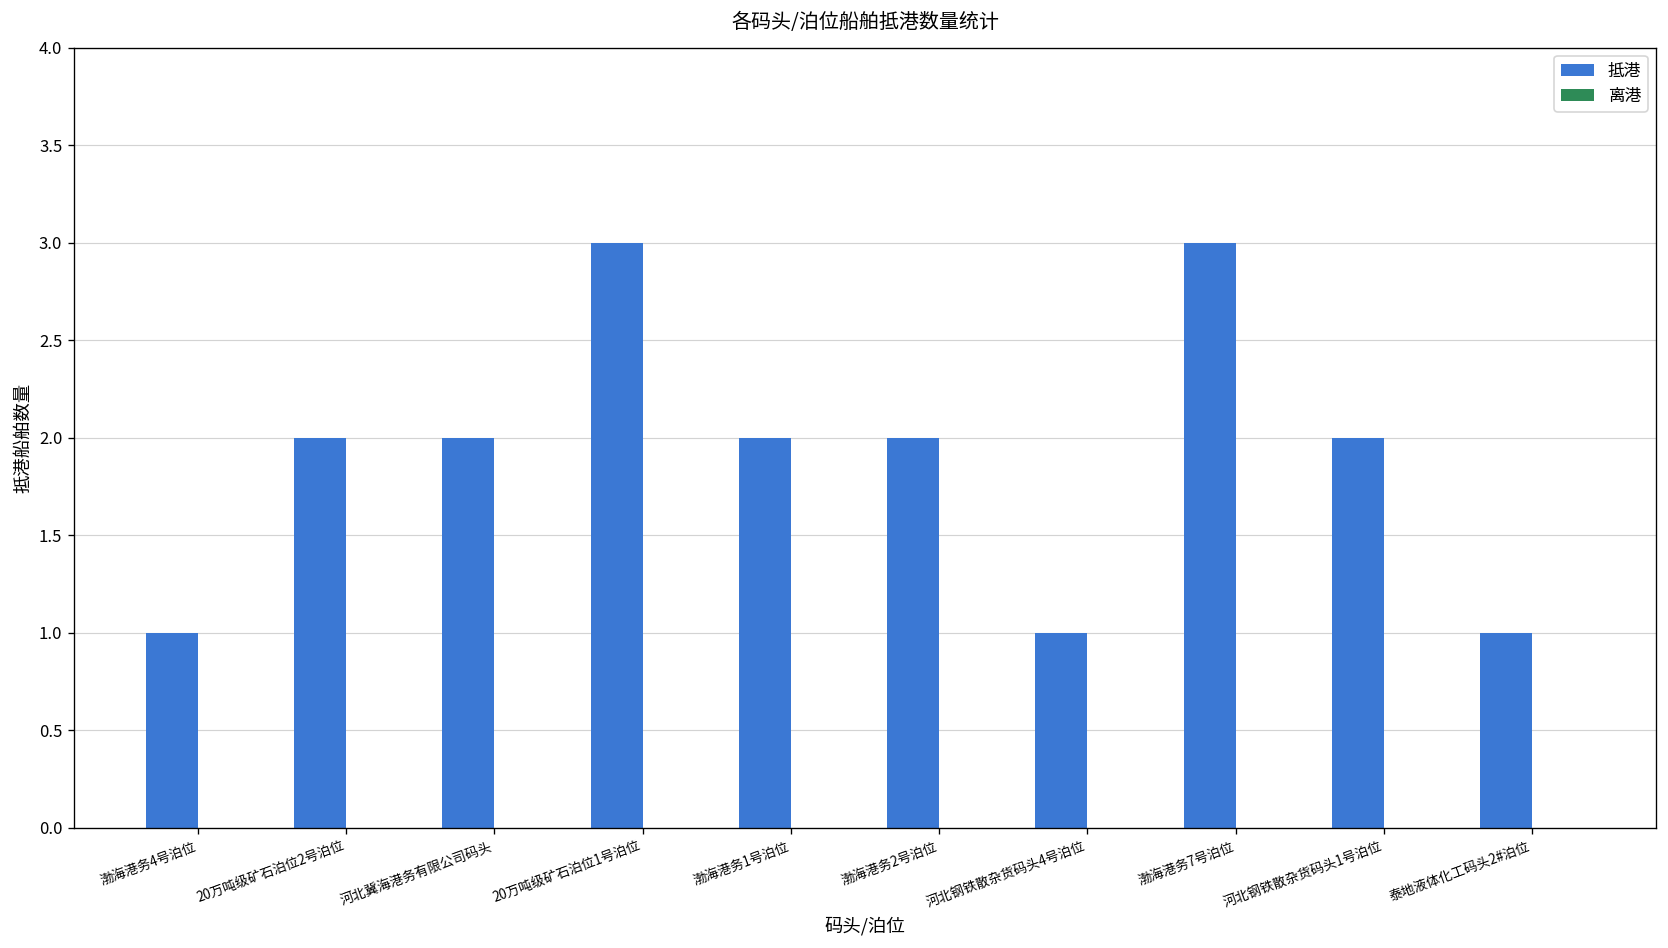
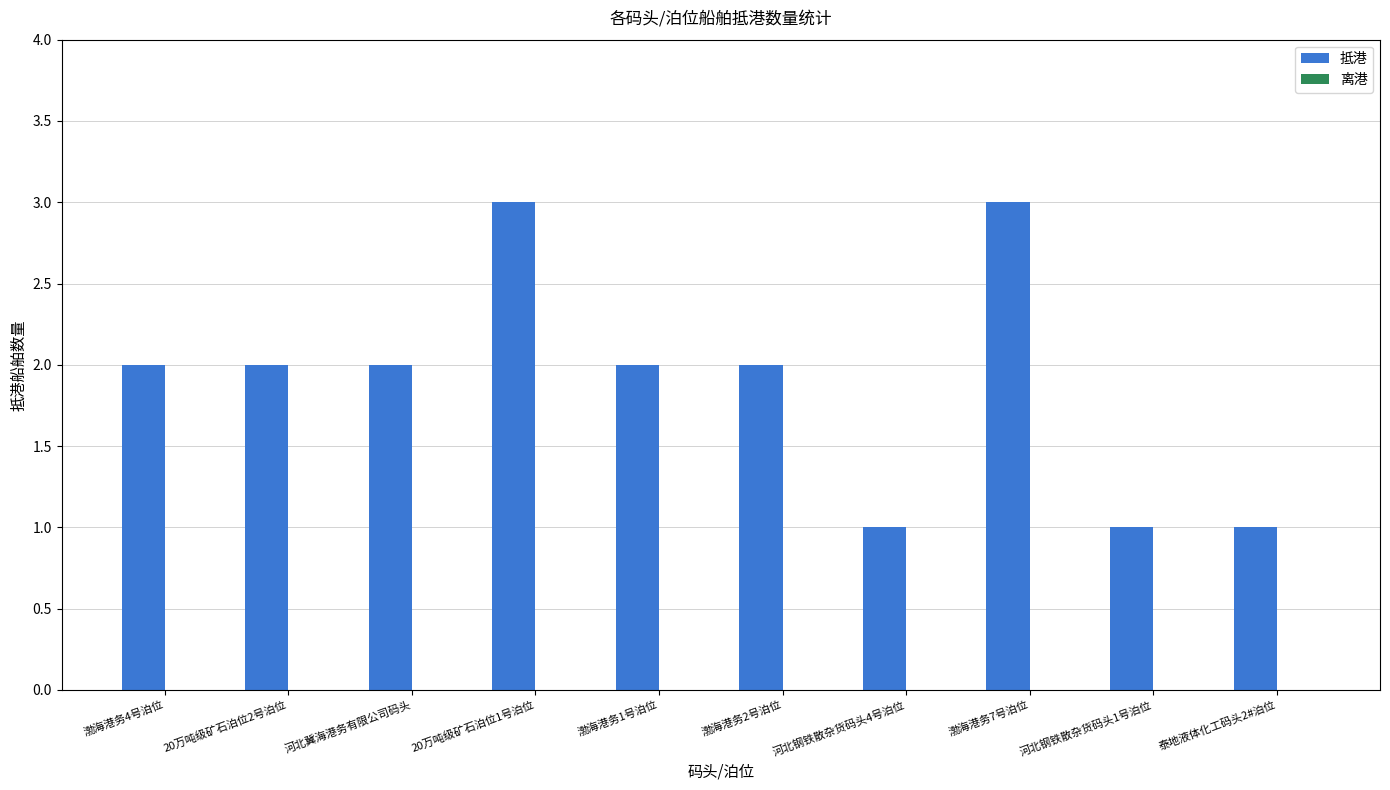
抵港, 渤海港务4号泊位: 1 -> 2
抵港, 河北钢铁散杂货码头1号泊位: 2 -> 1
